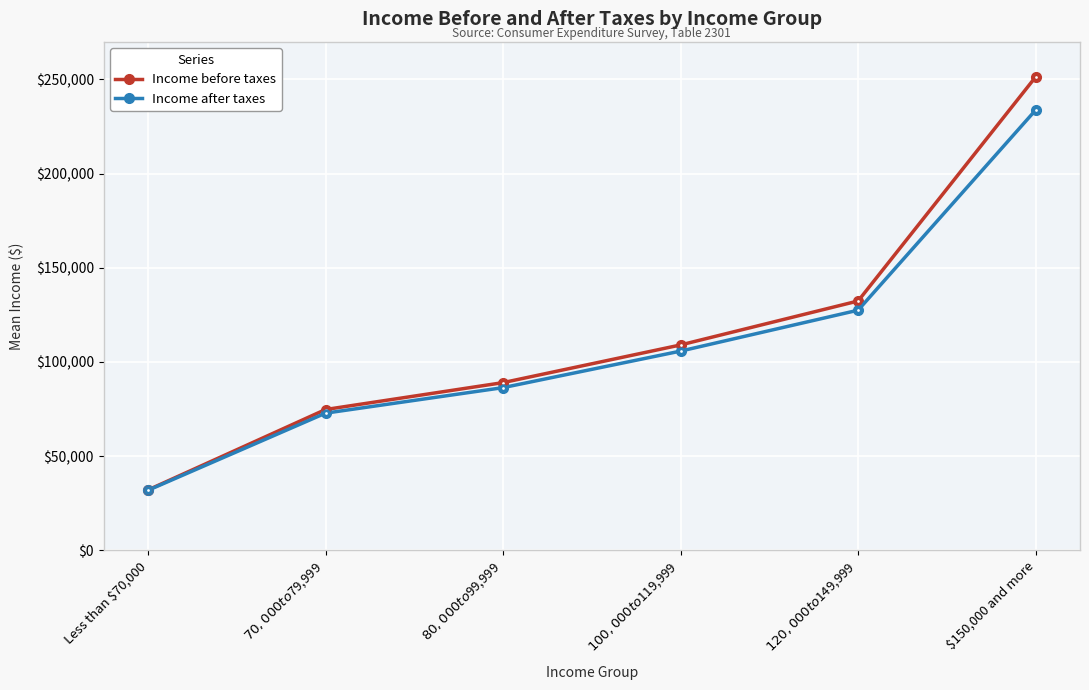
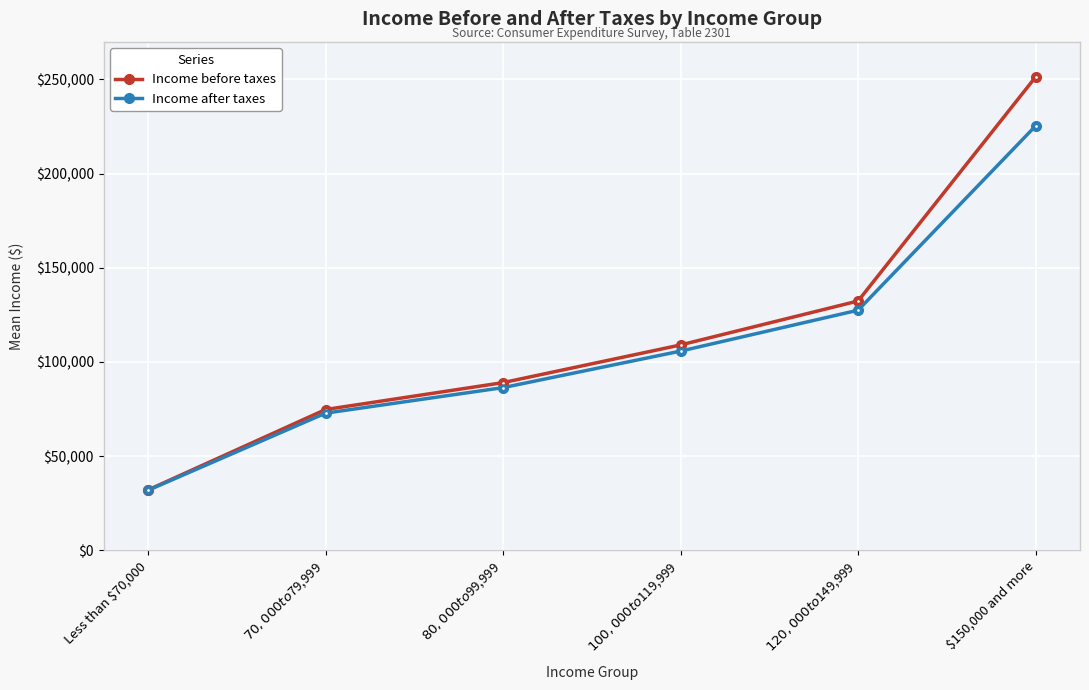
Income after taxes, $150,000 and more: $234,000 -> $225,000
